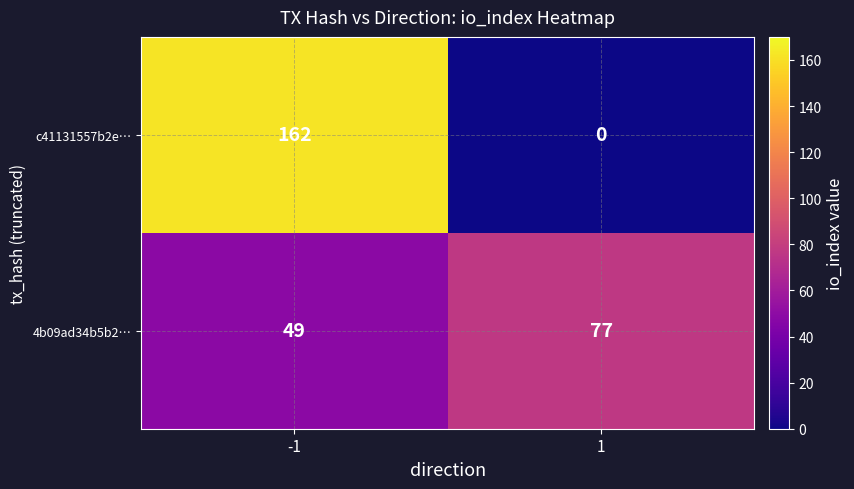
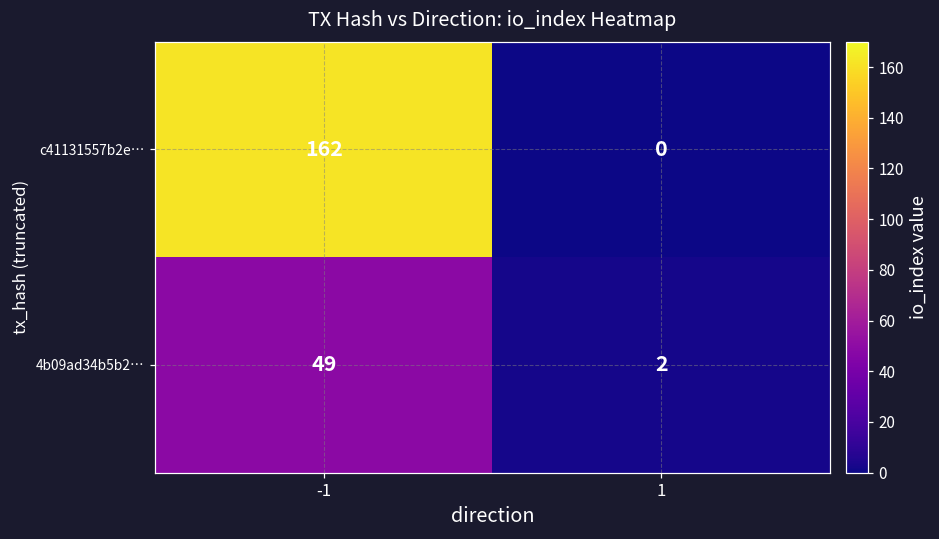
4b09ad34b5b2…, 1: 77 -> 2
